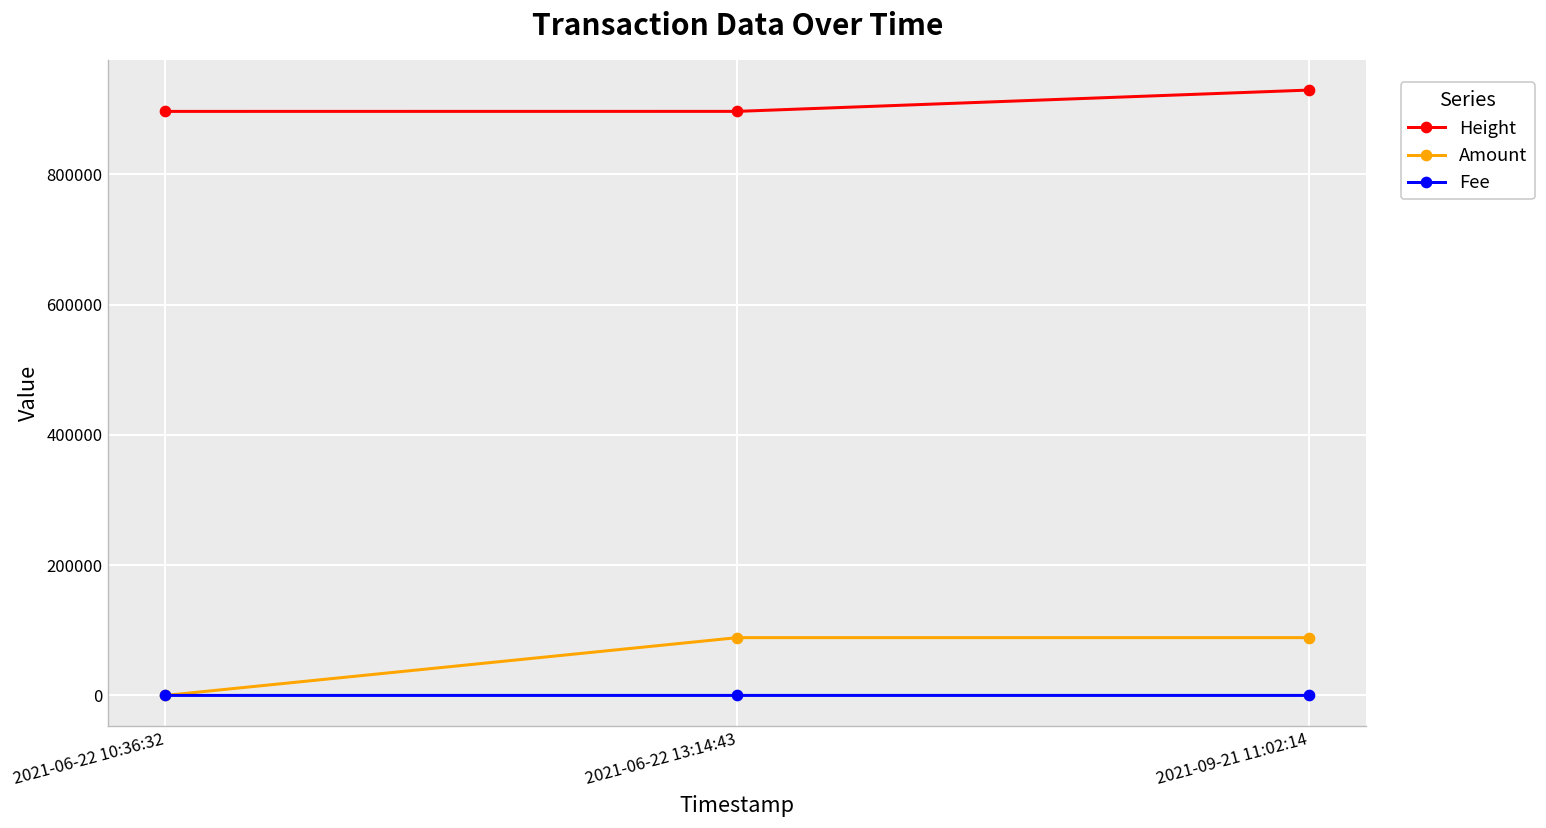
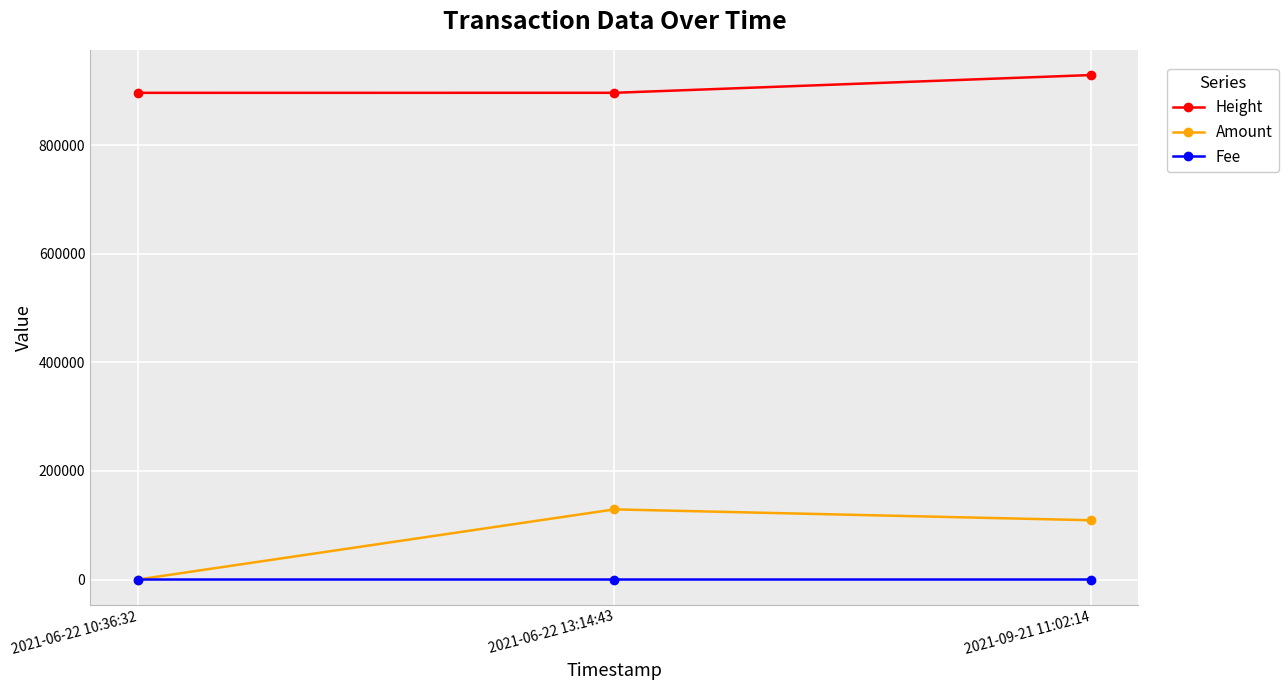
Amount, 2021-06-22 13:14:43: 90000 -> 130000
Amount, 2021-09-21 11:02:14: 90000 -> 110000
